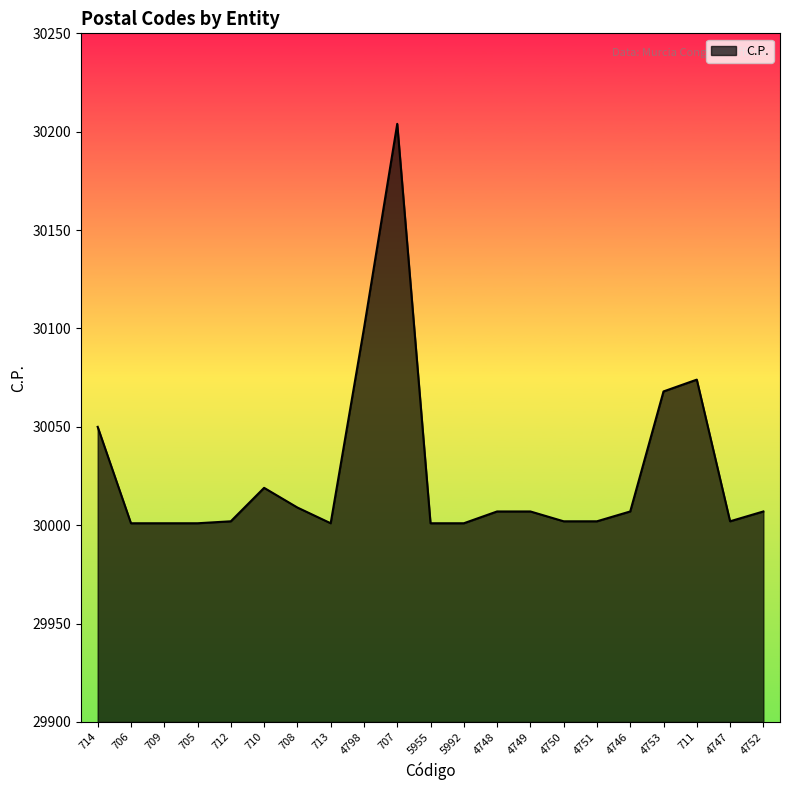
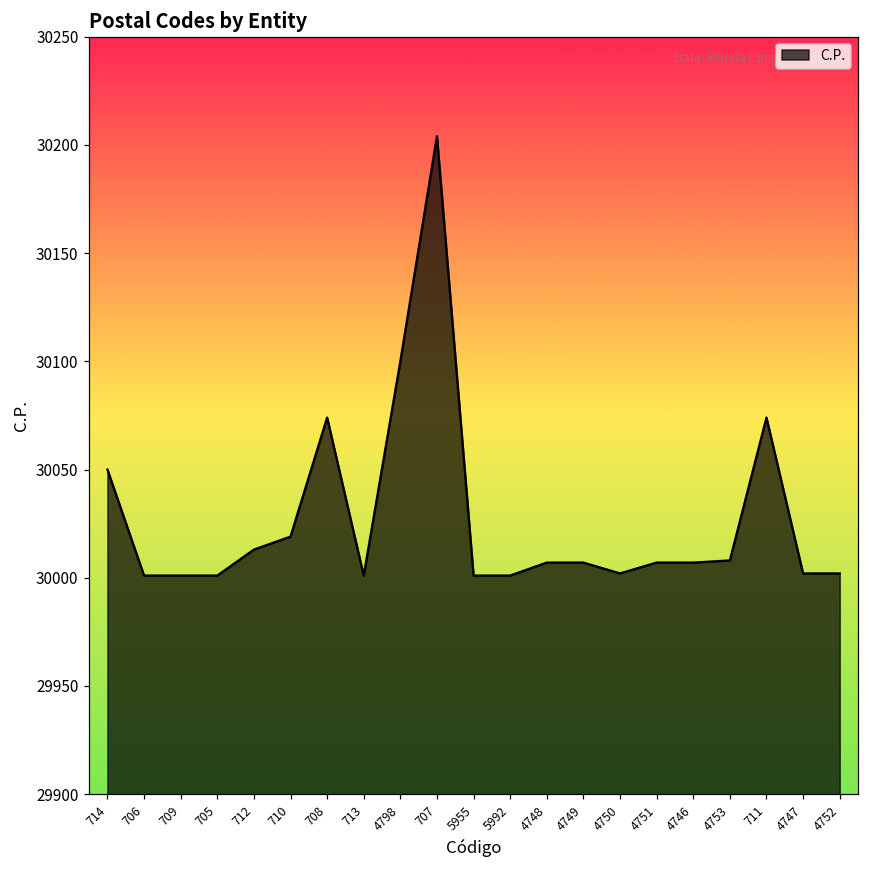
712: 30002 -> 30013
708: 30009 -> 30074
4751: 30002 -> 30007
4753: 30068 -> 30008
4752: 30007 -> 30002
